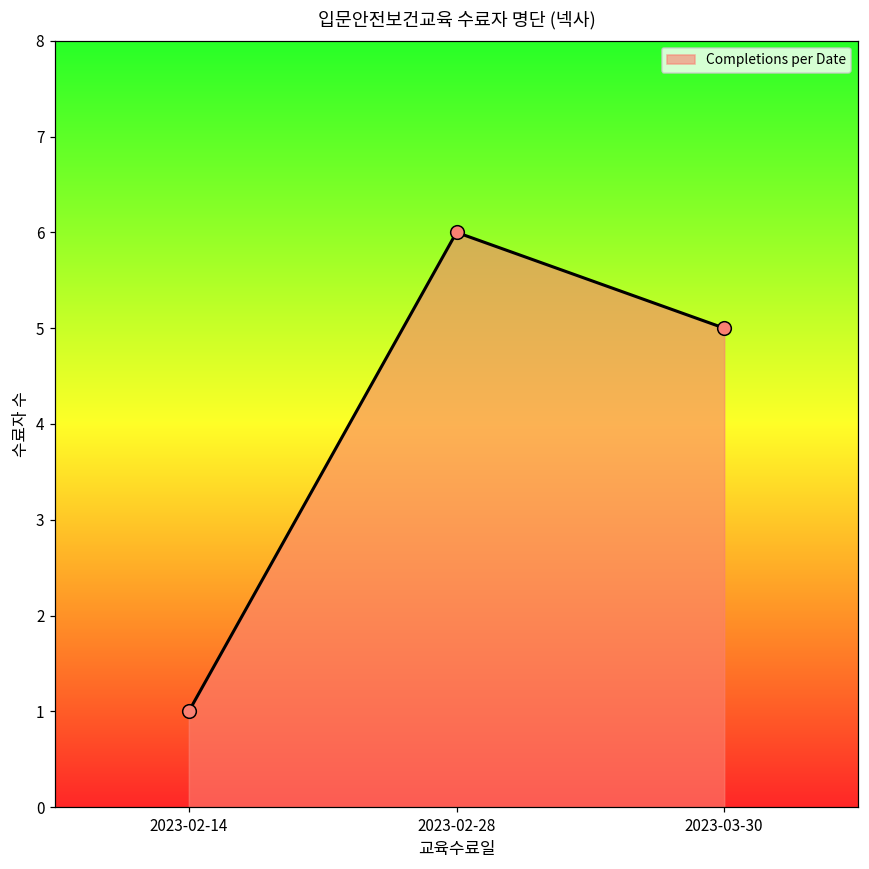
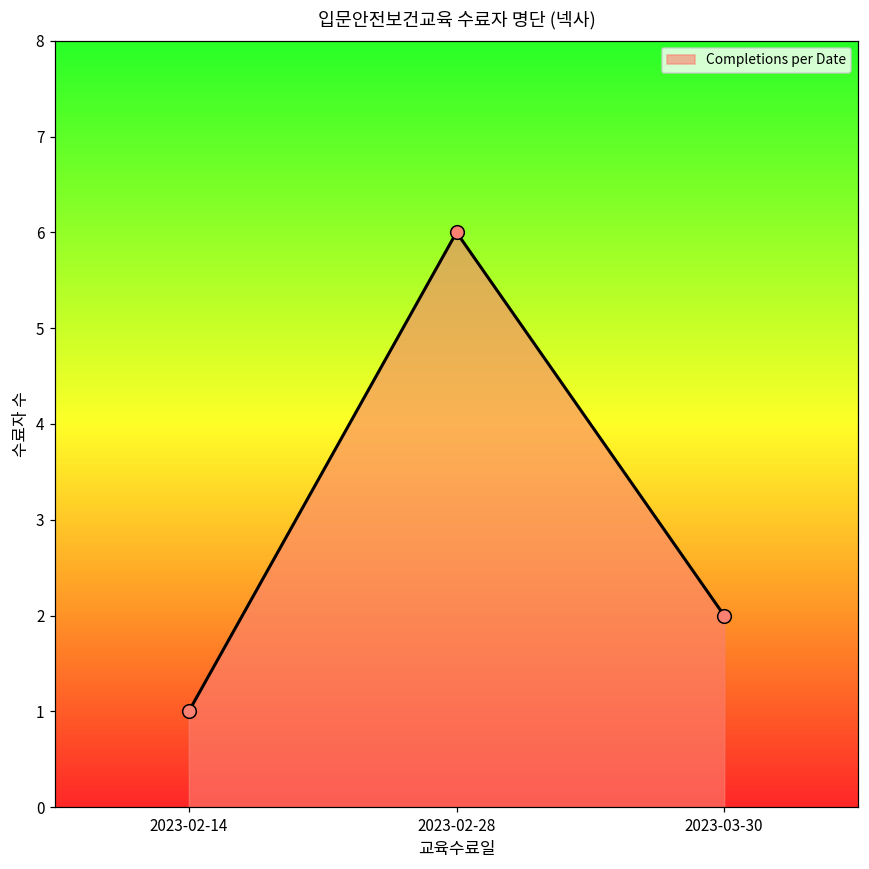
2023-03-30: 5 -> 2
